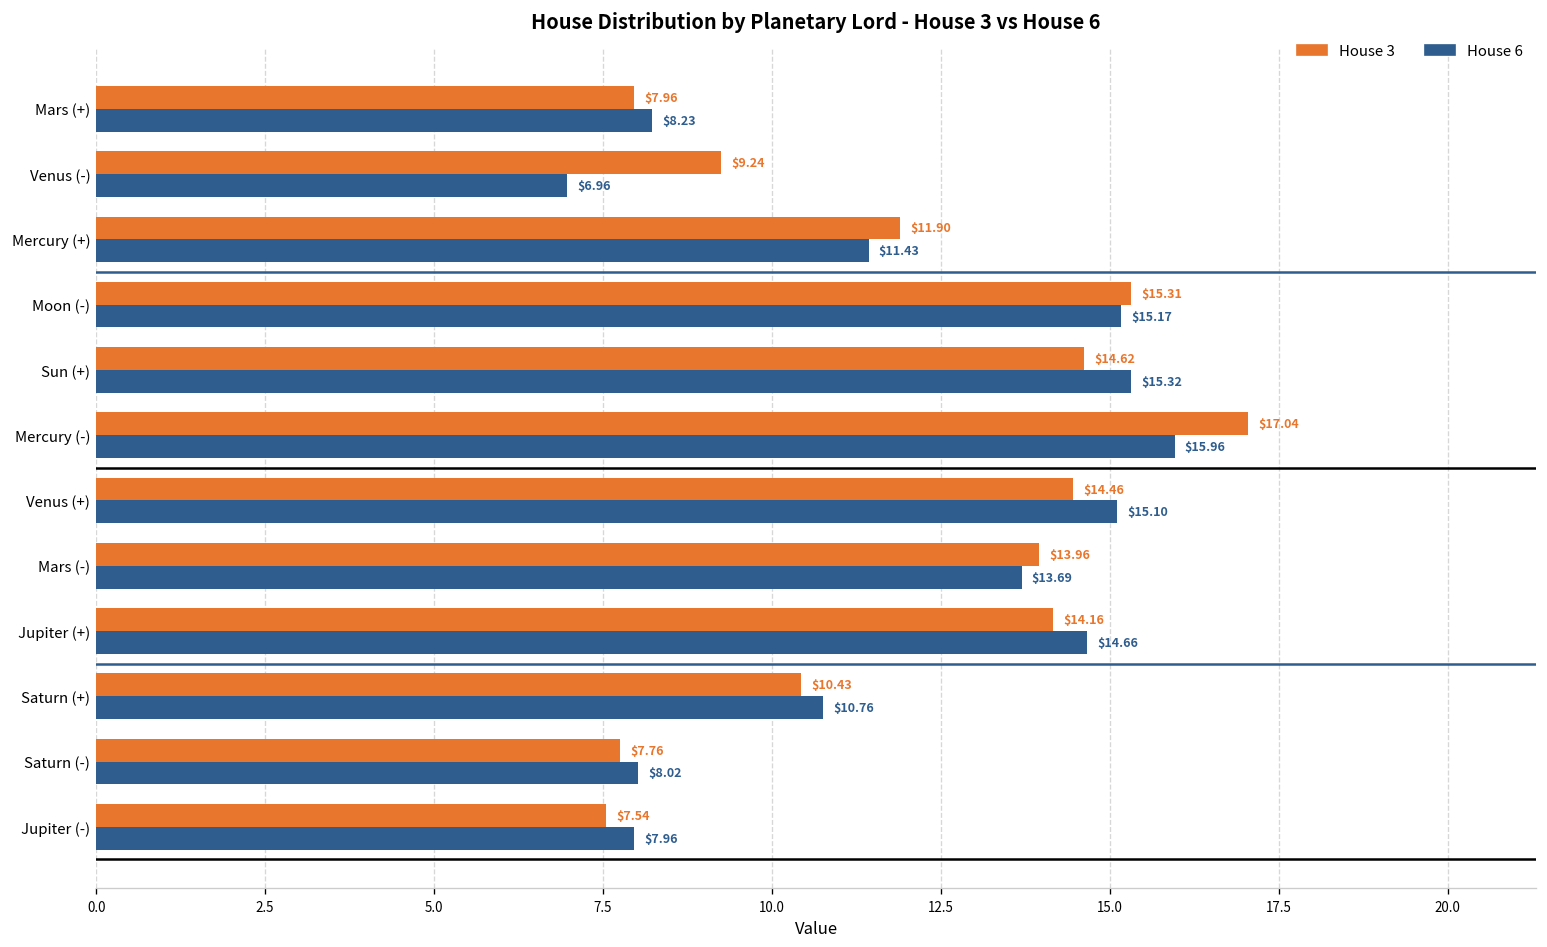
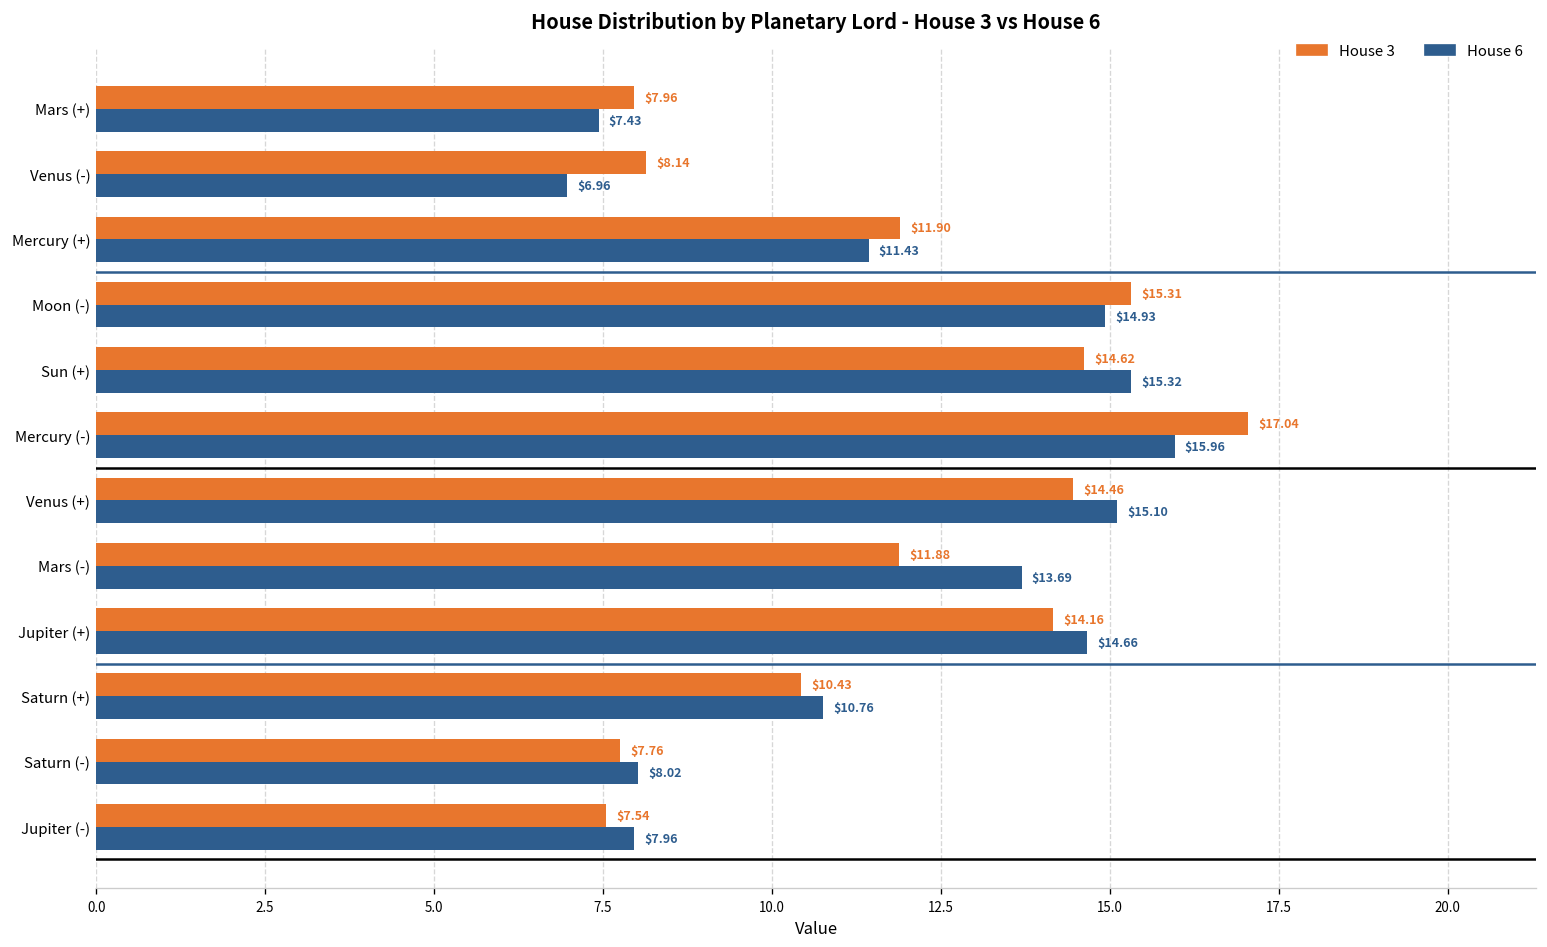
House 6, Mars (+): $8.23 -> $7.43
House 3, Venus (-): $9.24 -> $8.14
House 6, Moon (-): $15.17 -> $14.93
House 3, Mars (-): $13.96 -> $11.88
